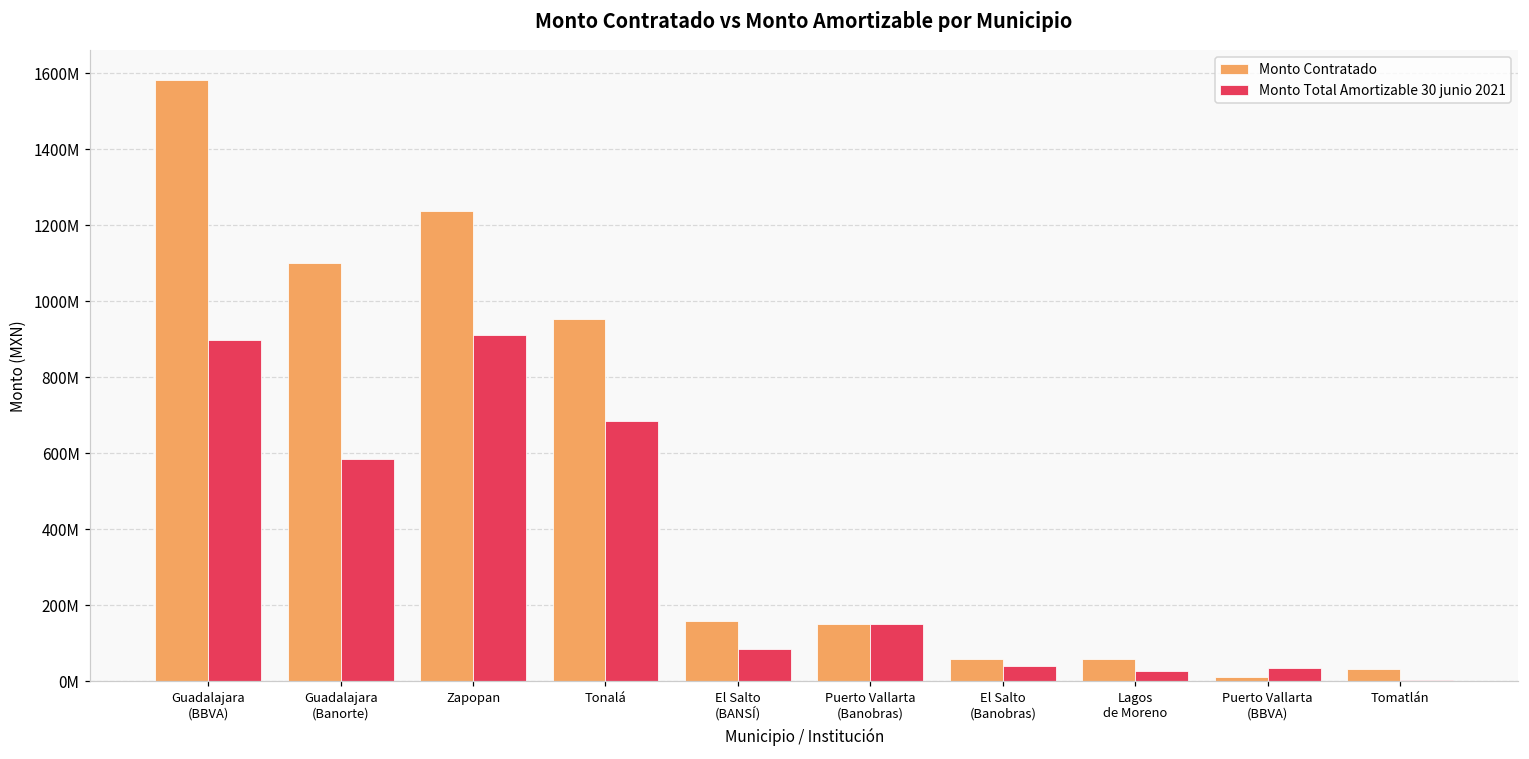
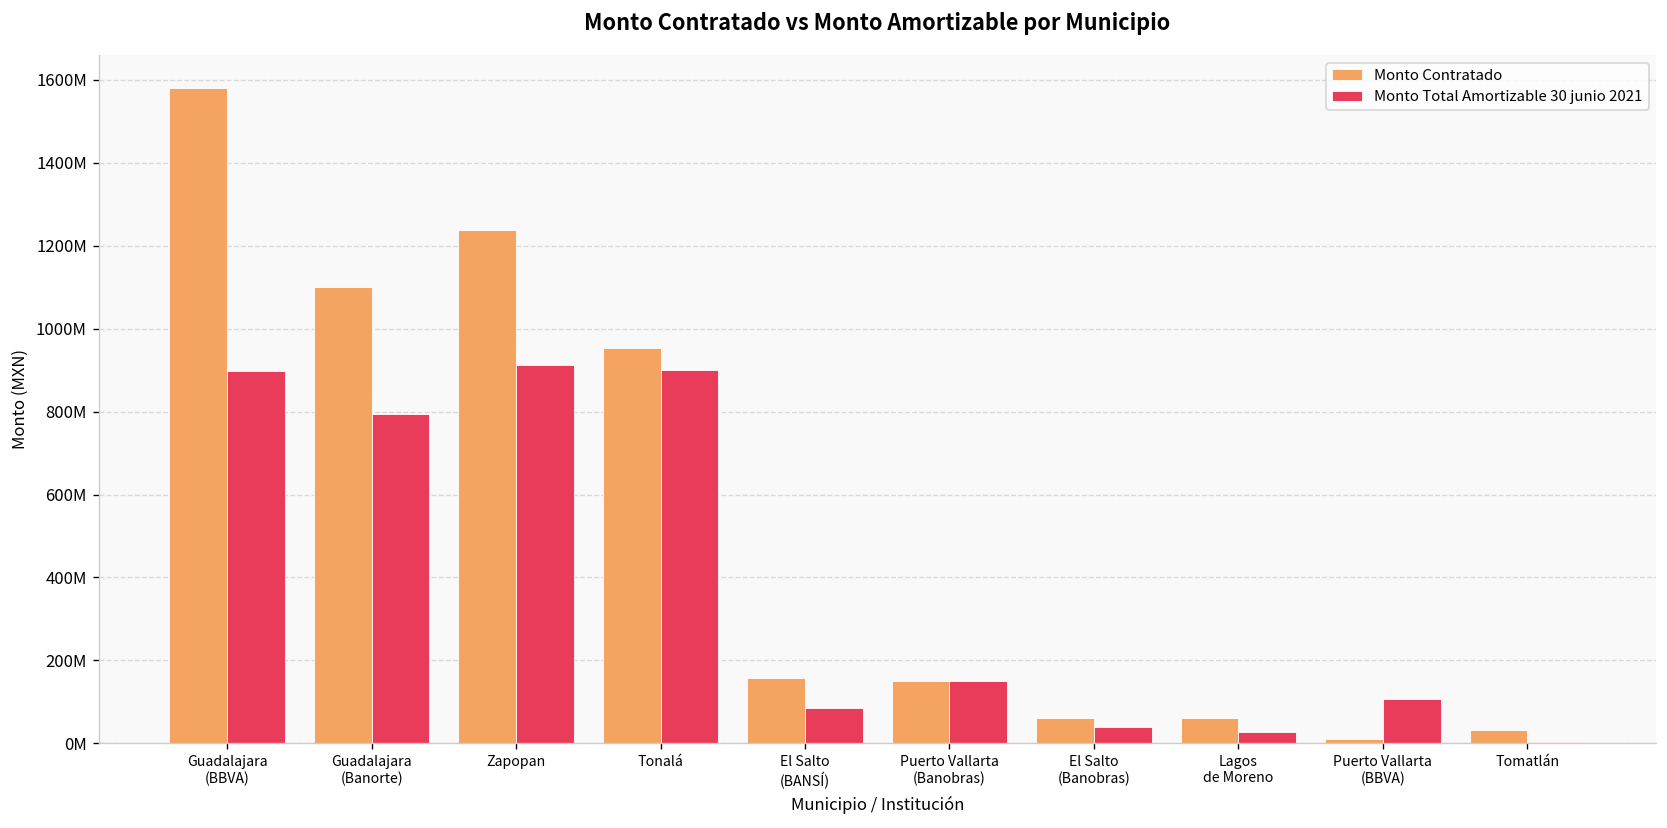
Monto Total Amortizable 30 junio 2021, Guadalajara (Banorte): 590000000 -> 790000000
Monto Total Amortizable 30 junio 2021, Tonalá: 690000000 -> 900000000
Monto Total Amortizable 30 junio 2021, Puerto Vallarta (BBVA): 30000000 -> 110000000
